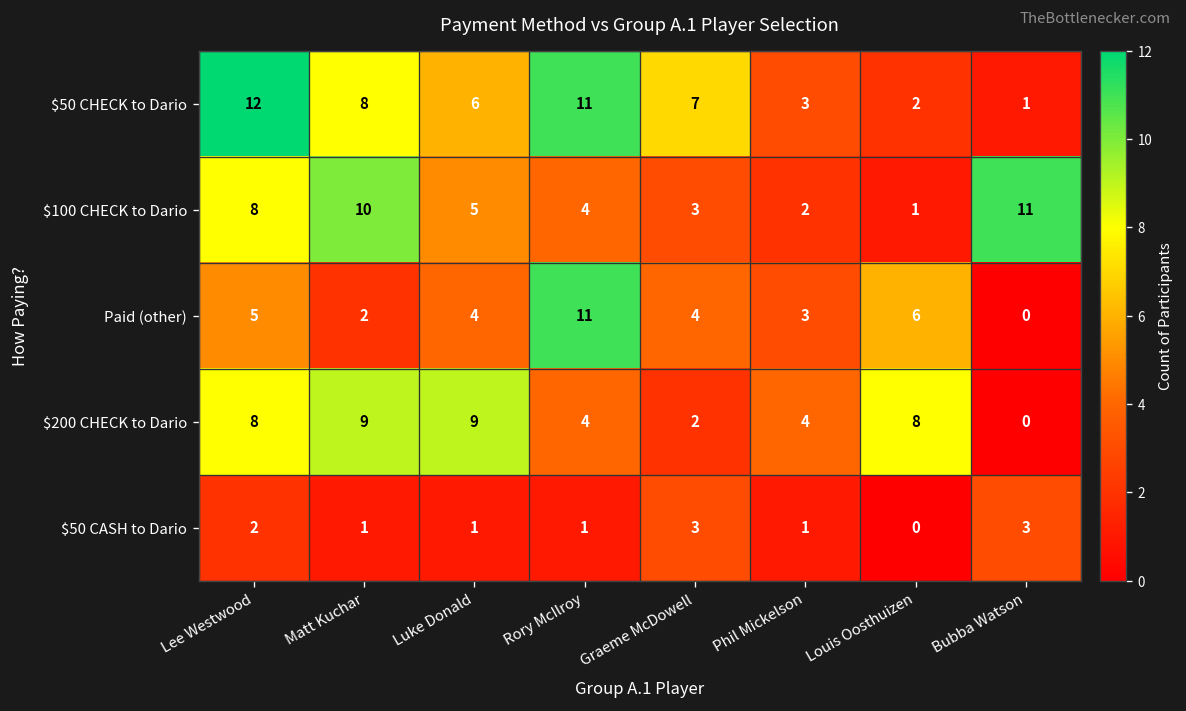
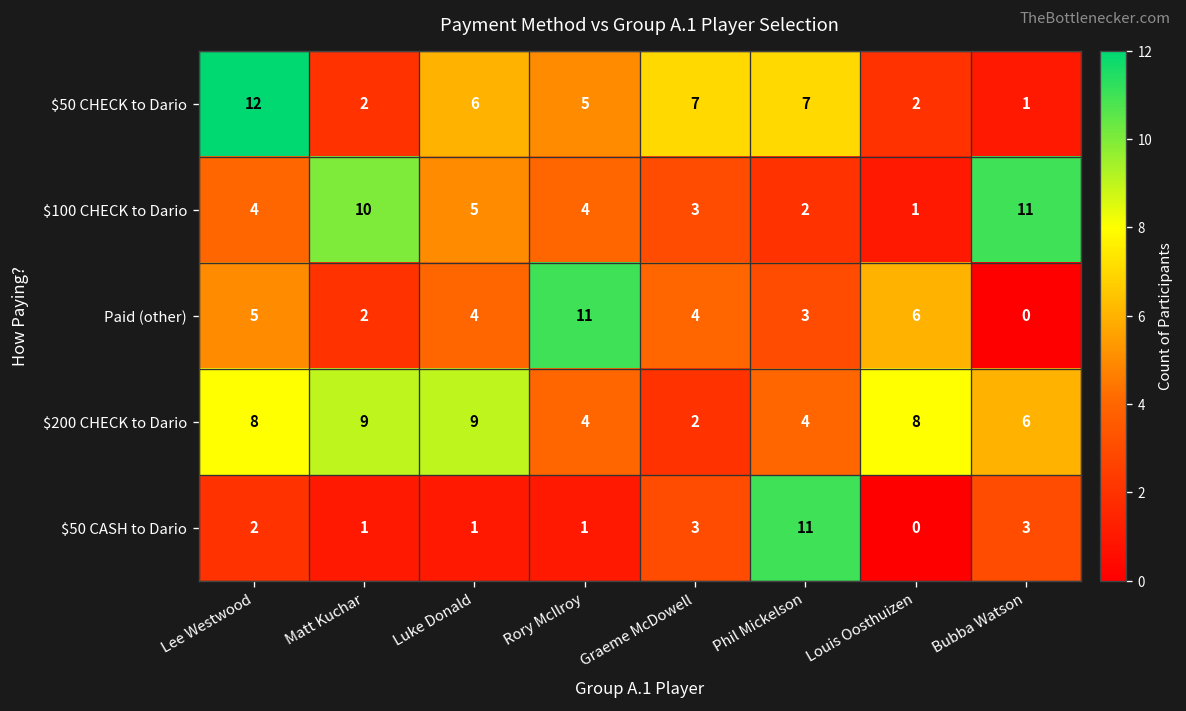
$50 CHECK to Dario, Matt Kuchar: 8 -> 2
$50 CHECK to Dario, Rory McIlroy: 11 -> 5
$50 CHECK to Dario, Phil Mickelson: 3 -> 7
$100 CHECK to Dario, Lee Westwood: 8 -> 4
$200 CHECK to Dario, Bubba Watson: 0 -> 6
$50 CASH to Dario, Phil Mickelson: 1 -> 11
